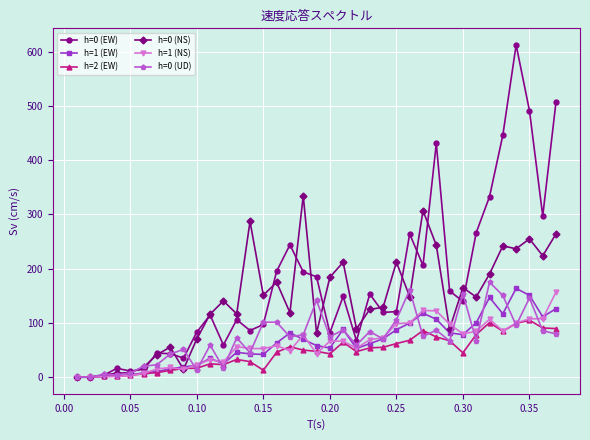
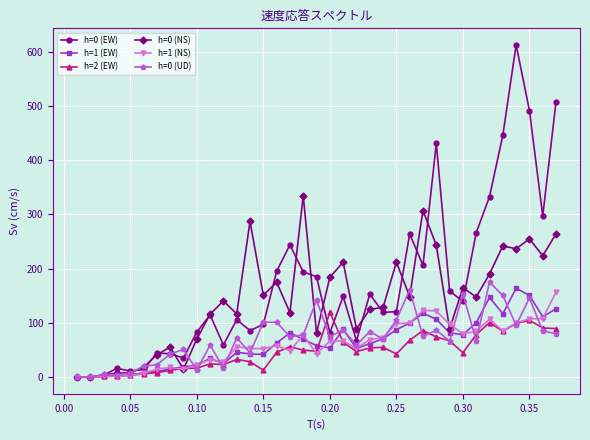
h=2 (EW), 0.20: 40 -> 120
h=2 (EW), 0.25: 60 -> 40
